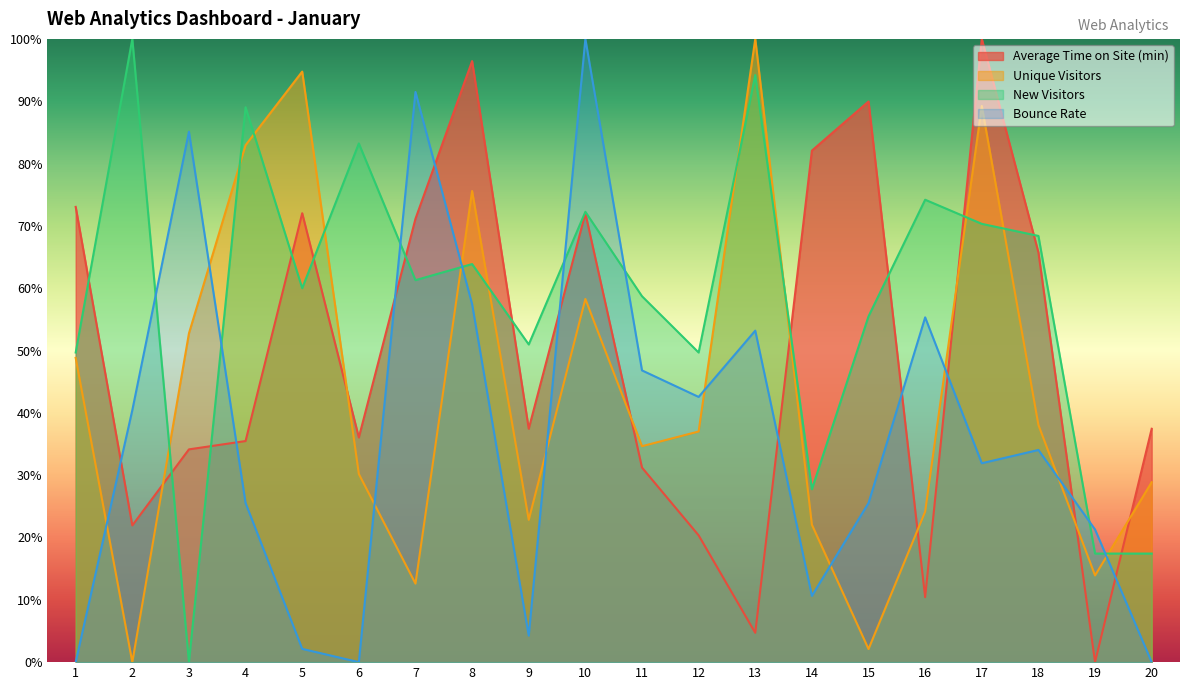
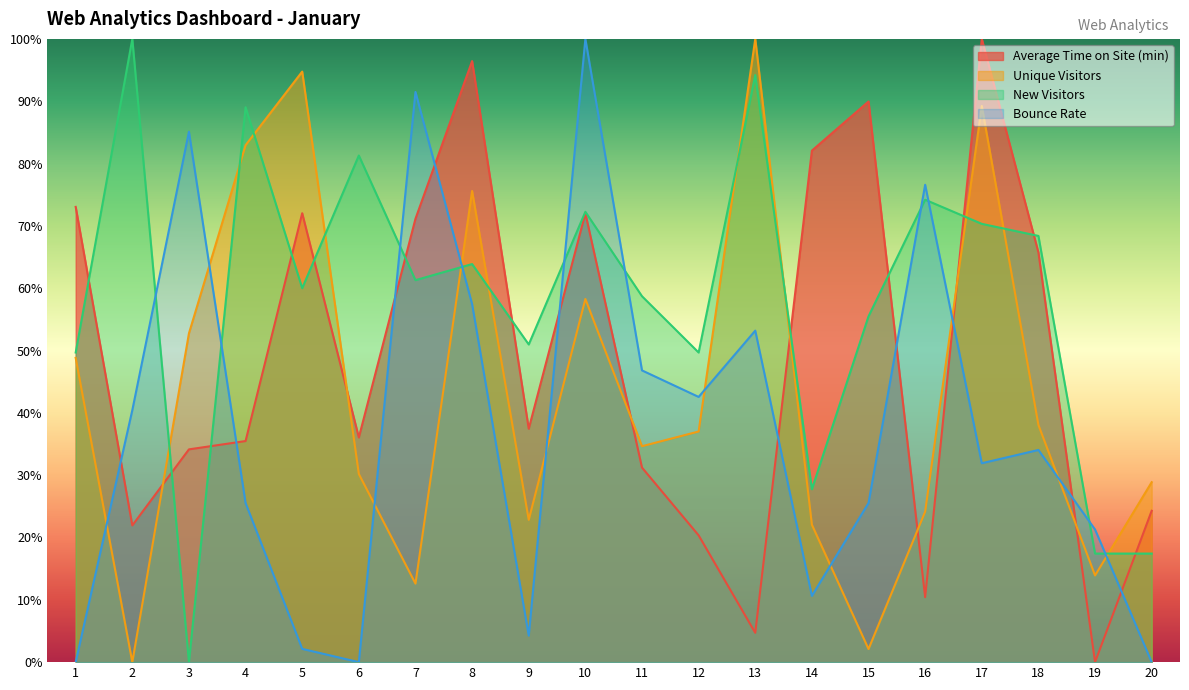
New Visitors, 6: 83% -> 81%
Bounce Rate, 16: 55% -> 77%
Average Time on Site (min), 20: 37% -> 24%
